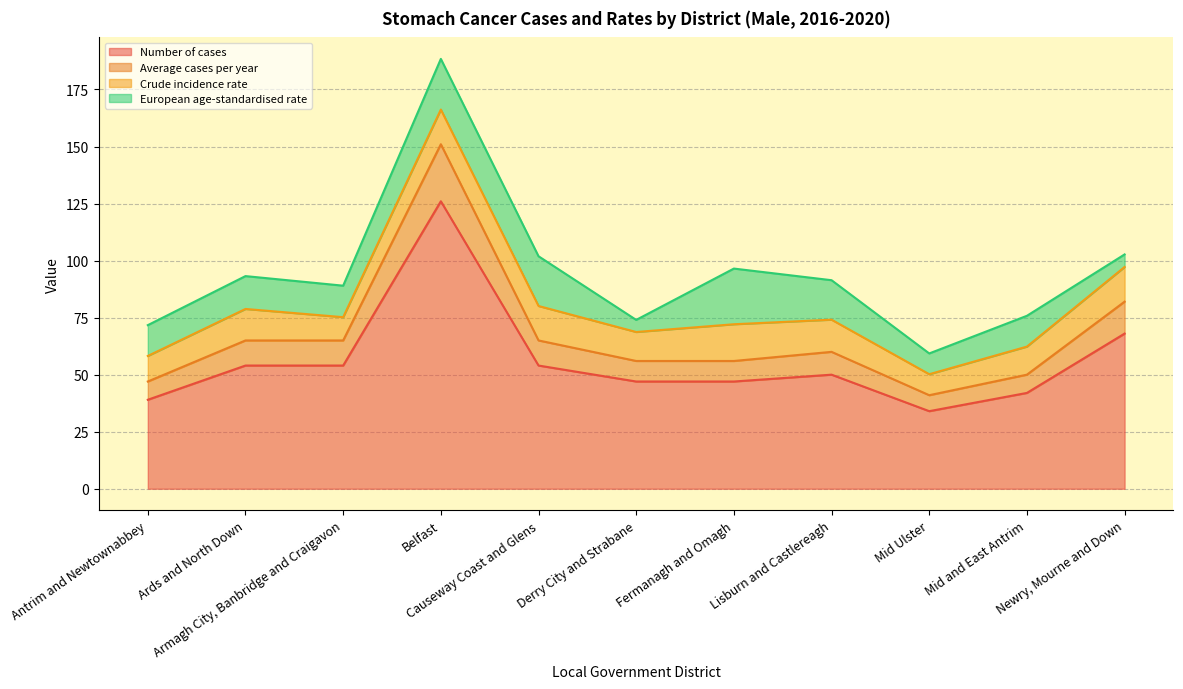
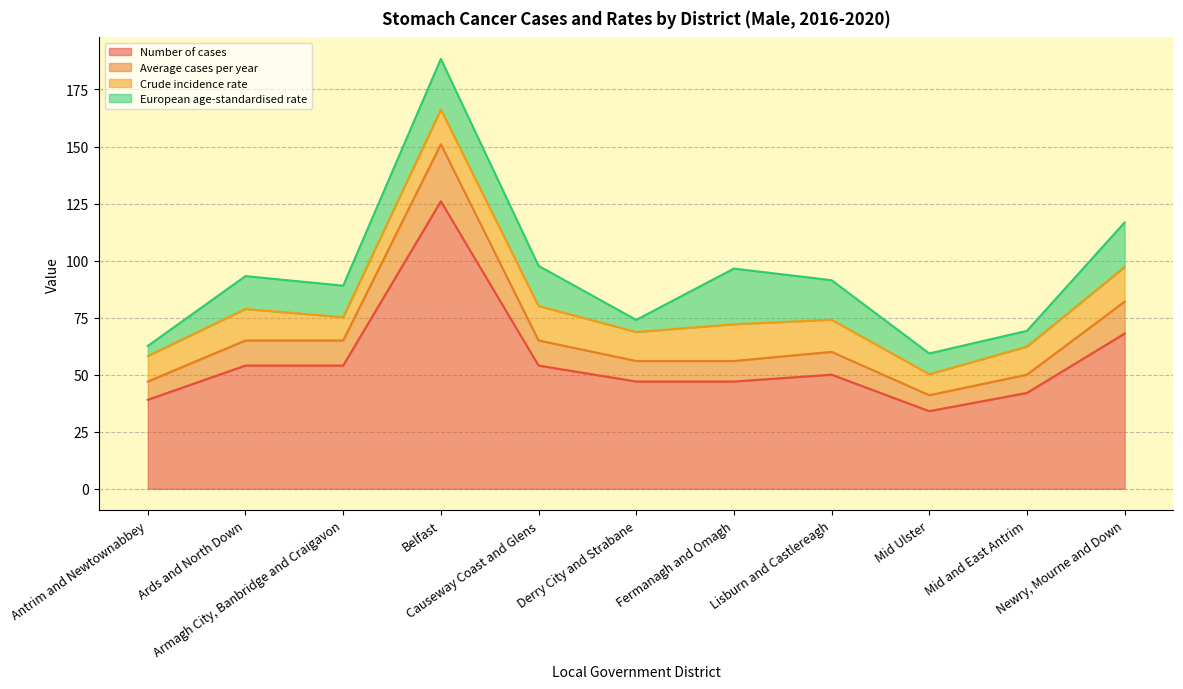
European age-standardised rate, Antrim and Newtownabbey: 14 -> 4
European age-standardised rate, Causeway Coast and Glens: 22 -> 18
European age-standardised rate, Mid and East Antrim: 14 -> 7
European age-standardised rate, Newry, Mourne and Down: 6 -> 20
